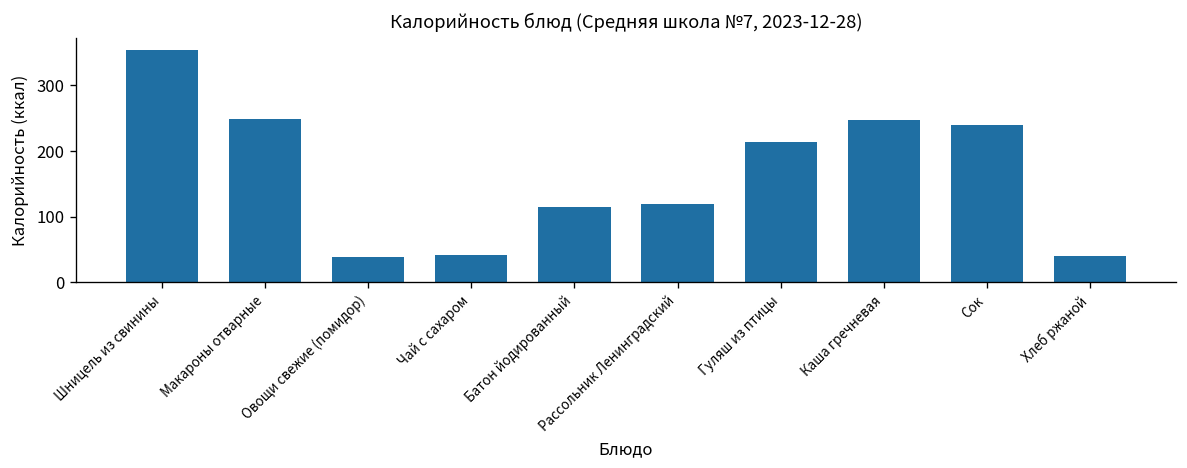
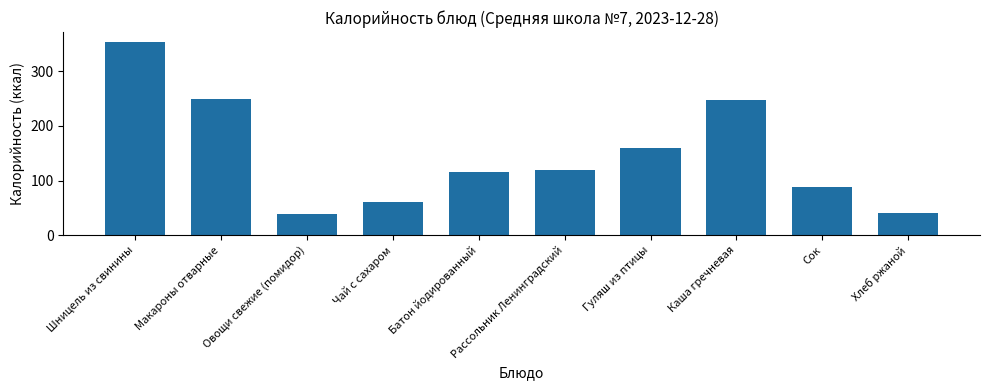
Чай с сахаром: 40 -> 60
Гуляш из птицы: 210 -> 160
Сок: 240 -> 90
